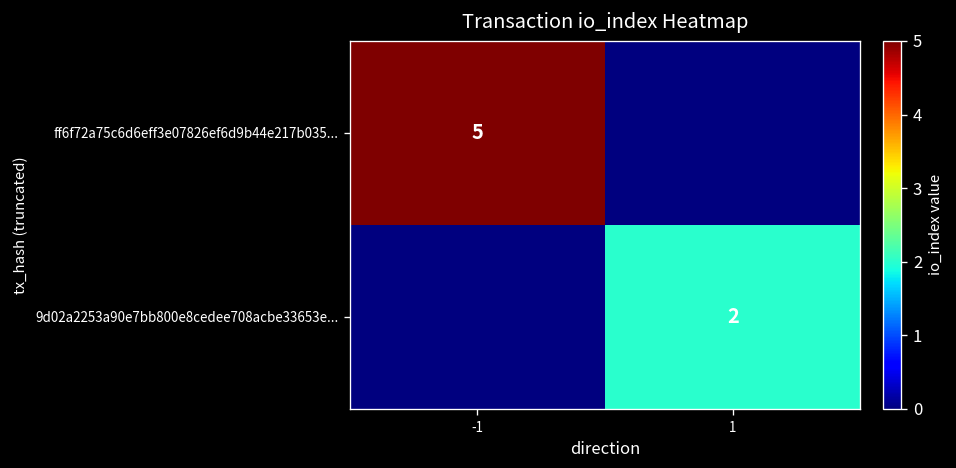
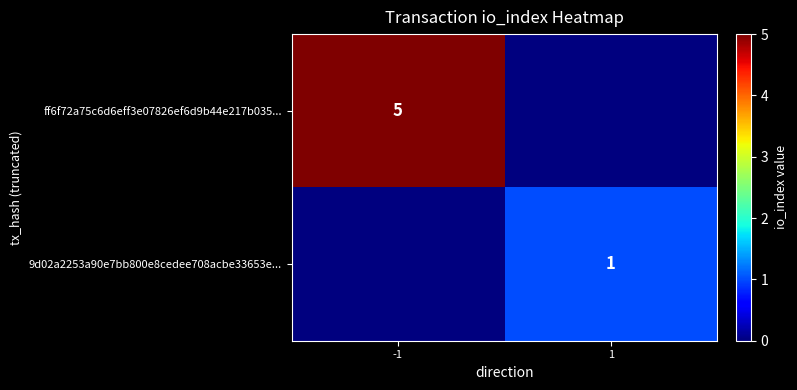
9d02a2253a90e7bb800e8cedee708acbe33653e..., 1: 2 -> 1
